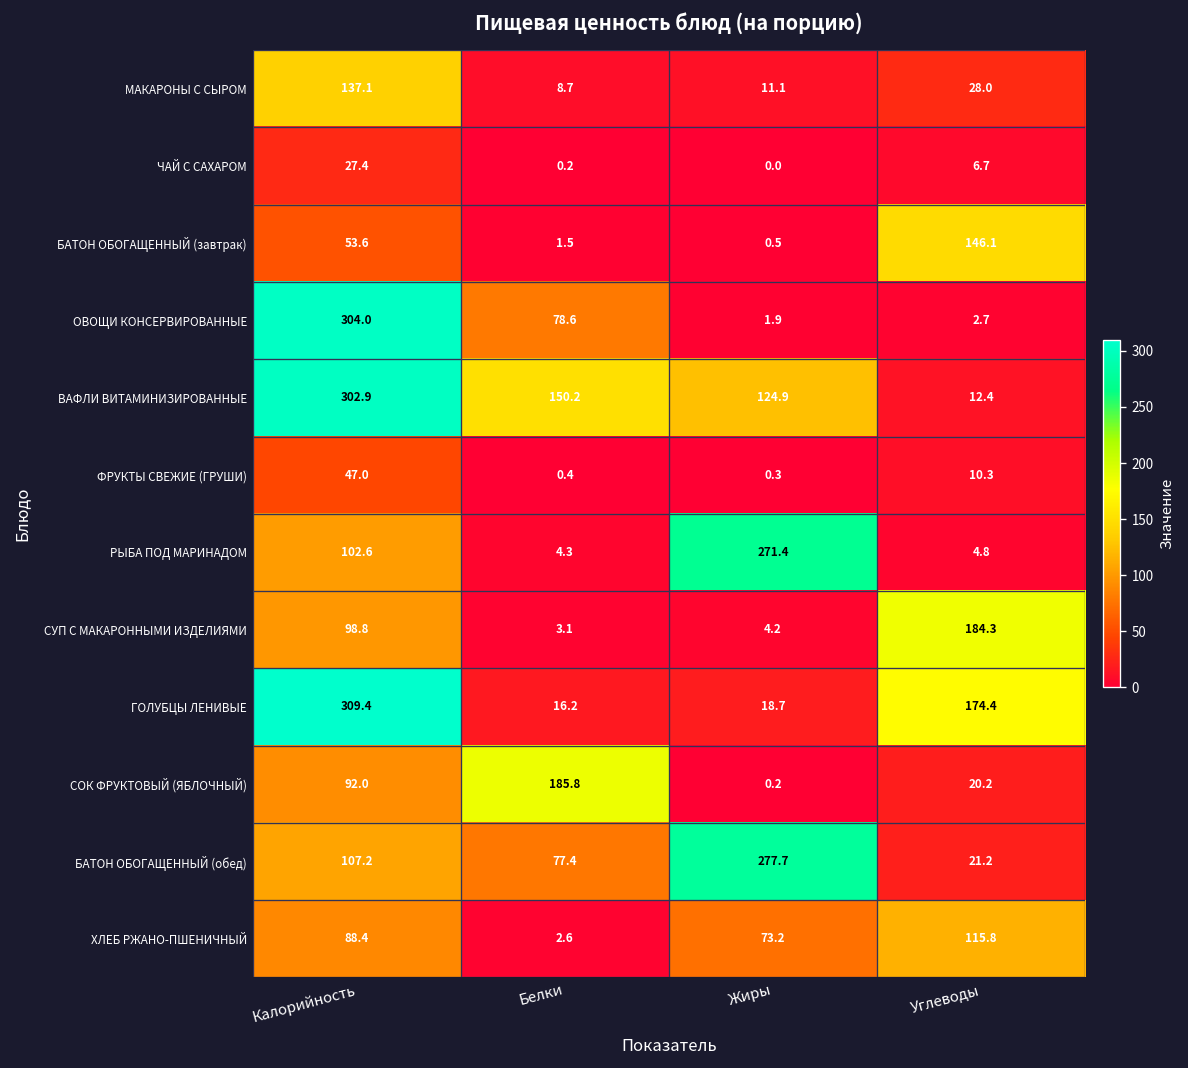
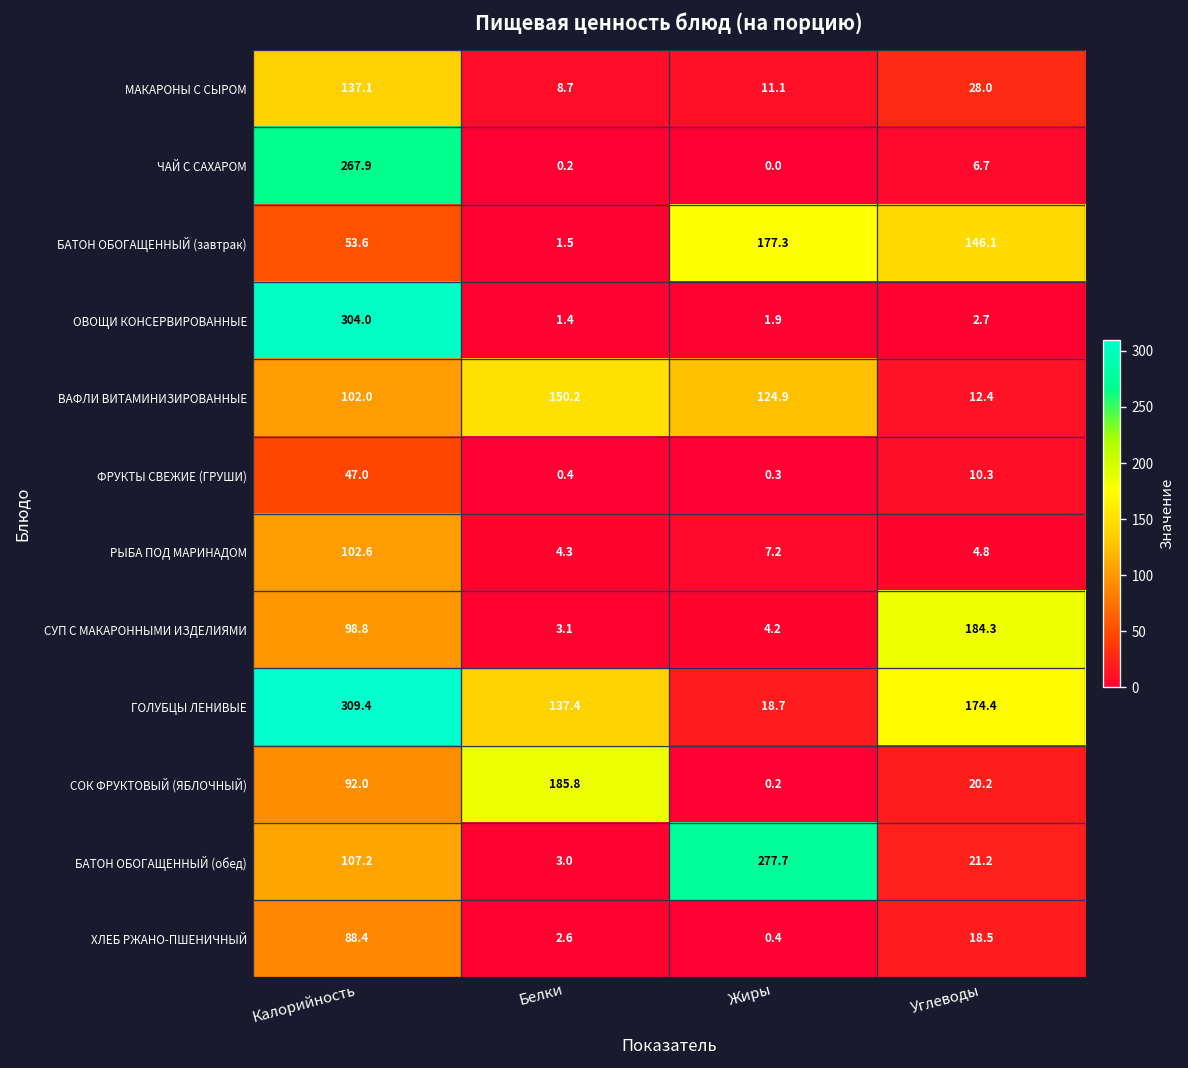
ЧАЙ С САХАРОМ, Калорийность: 27.4 -> 267.9
БАТОН ОБОГАЩЕННЫЙ (завтрак), Жиры: 0.5 -> 177.3
ОВОЩИ КОНСЕРВИРОВАННЫЕ, Белки: 78.6 -> 1.4
ВАФЛИ ВИТАМИНИЗИРОВАННЫЕ, Калорийность: 302.9 -> 102.0
РЫБА ПОД МАРИНАДОМ, Жиры: 271.4 -> 7.2
ГОЛУБЦЫ ЛЕНИВЫЕ, Белки: 16.2 -> 137.4
БАТОН ОБОГАЩЕННЫЙ (обед), Белки: 77.4 -> 3.0
ХЛЕБ РЖАНО-ПШЕНИЧНЫЙ, Жиры: 73.2 -> 0.4
ХЛЕБ РЖАНО-ПШЕНИЧНЫЙ, Углеводы: 115.8 -> 18.5
